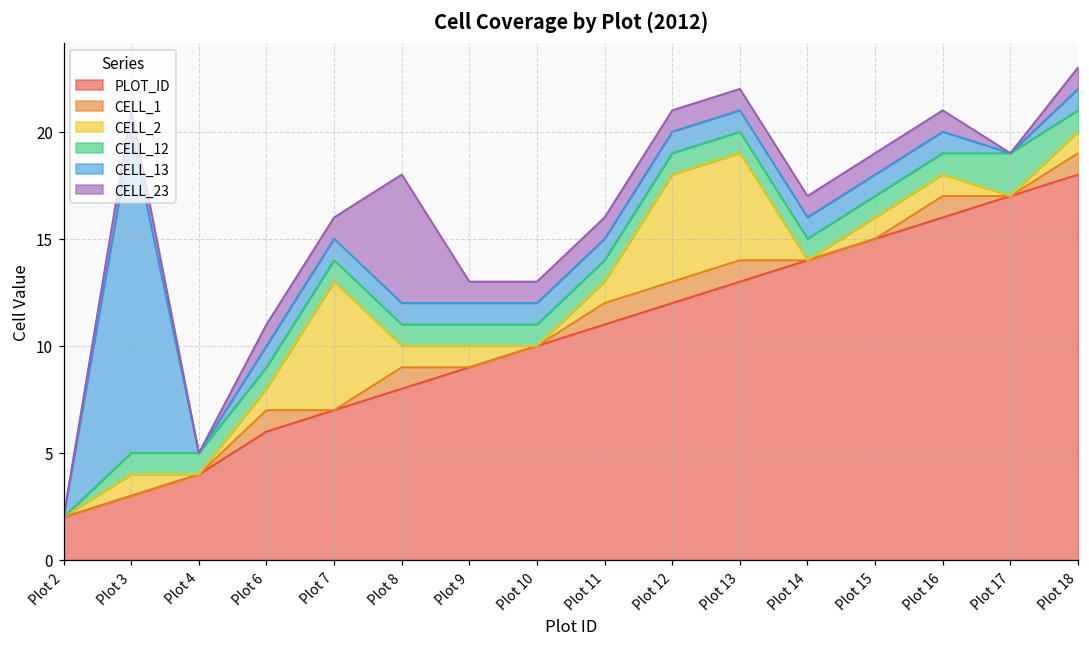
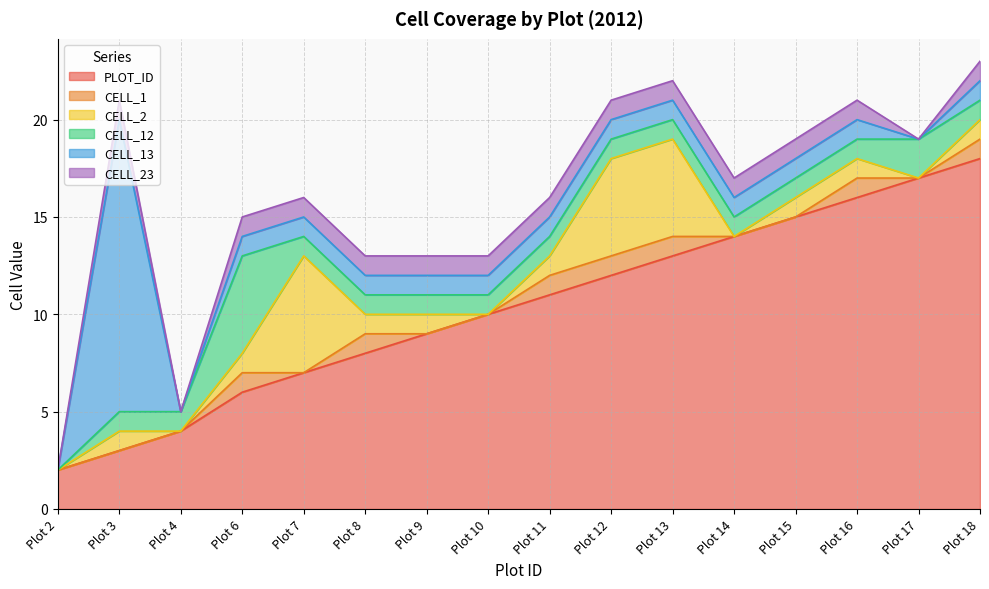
CELL_12, Plot 6: 1 -> 5
CELL_23, Plot 8: 6 -> 1
